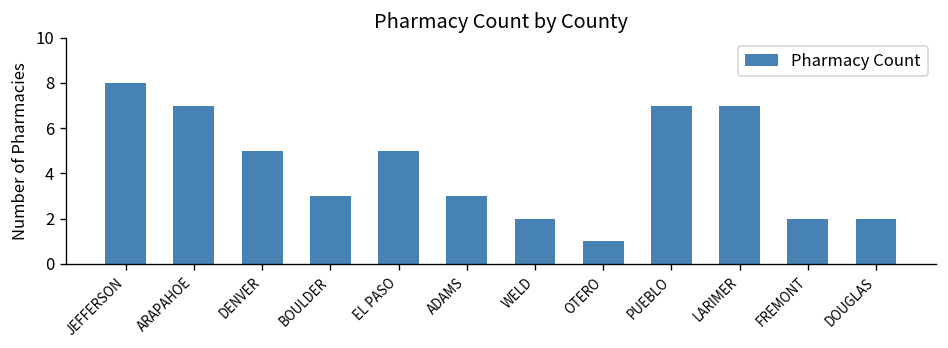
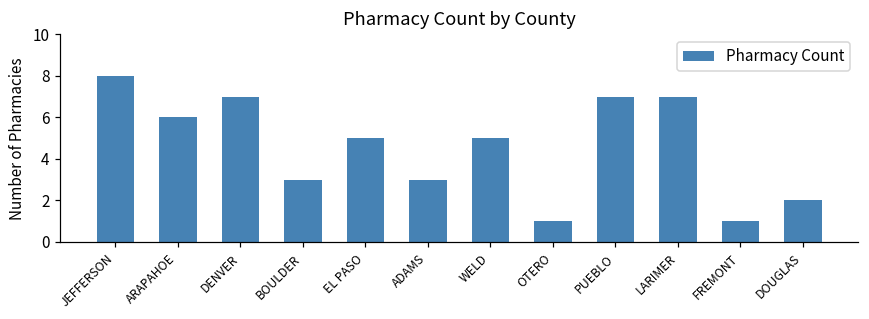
ARAPAHOE: 7 -> 6
DENVER: 5 -> 7
WELD: 2 -> 5
FREMONT: 2 -> 1
